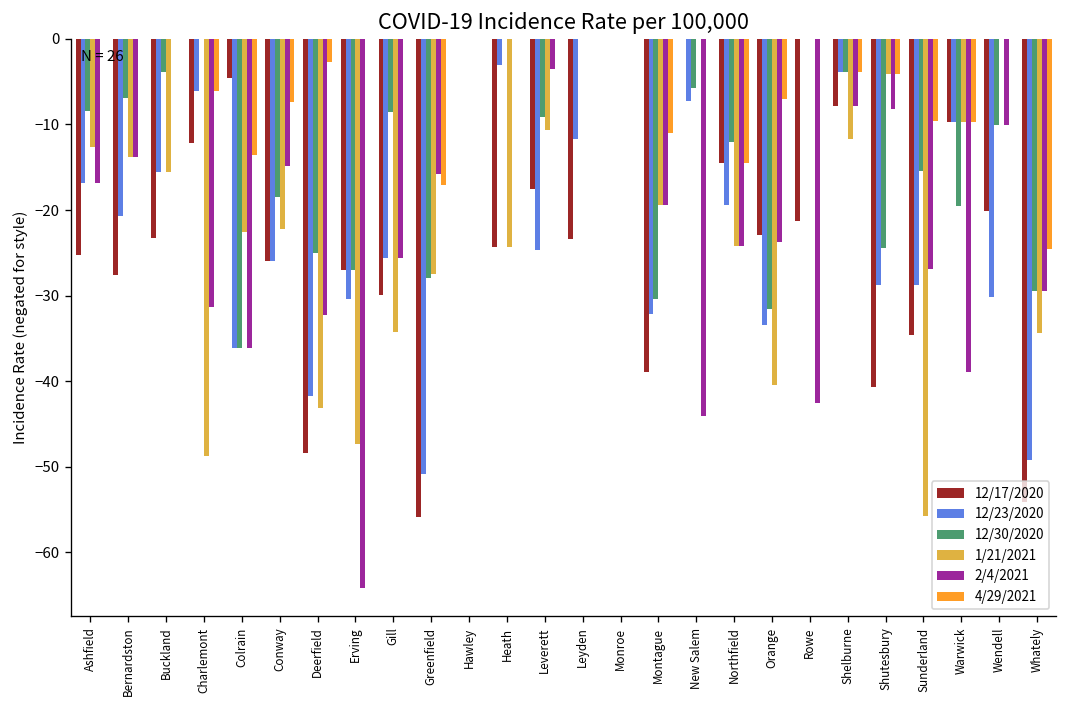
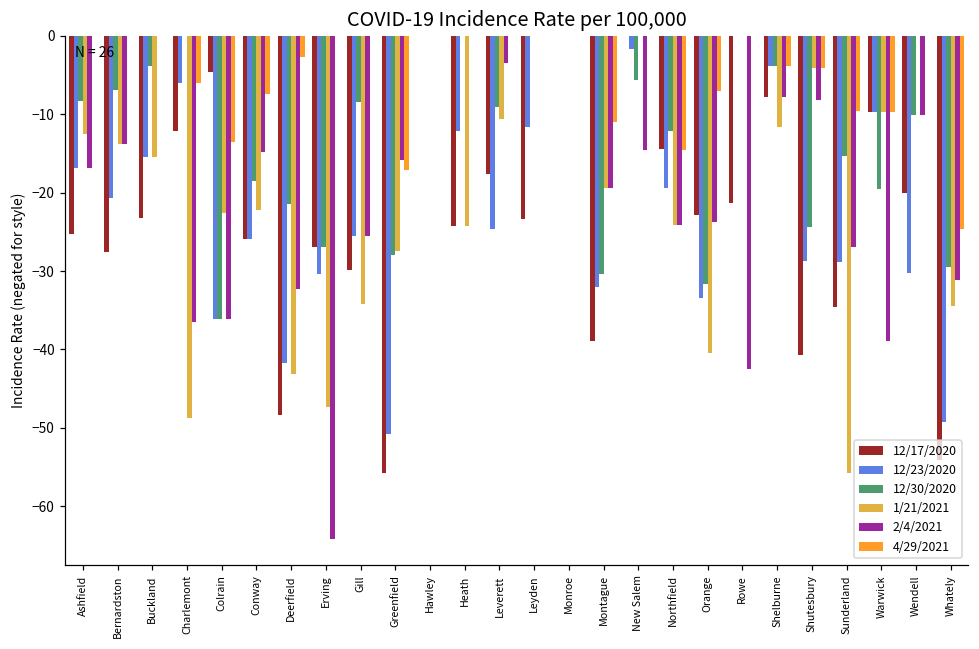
2/4/2021, Charlemont: -31 -> -37
12/30/2020, Deerfield: -25 -> -22
12/23/2020, Heath: -3 -> -12
12/23/2020, New Salem: -7 -> -2
2/4/2021, New Salem: -44 -> -15
2/4/2021, Whately: -30 -> -31
